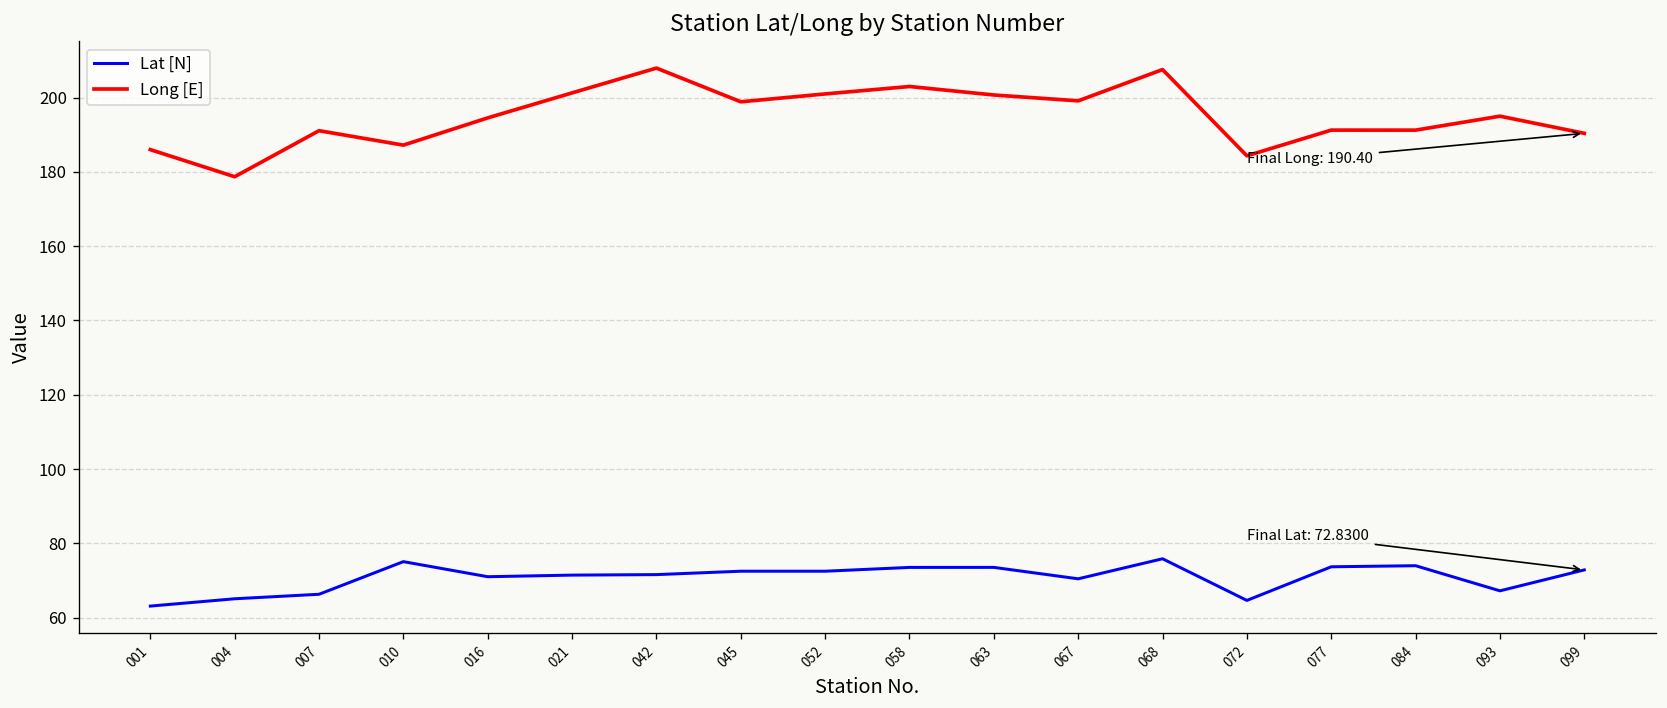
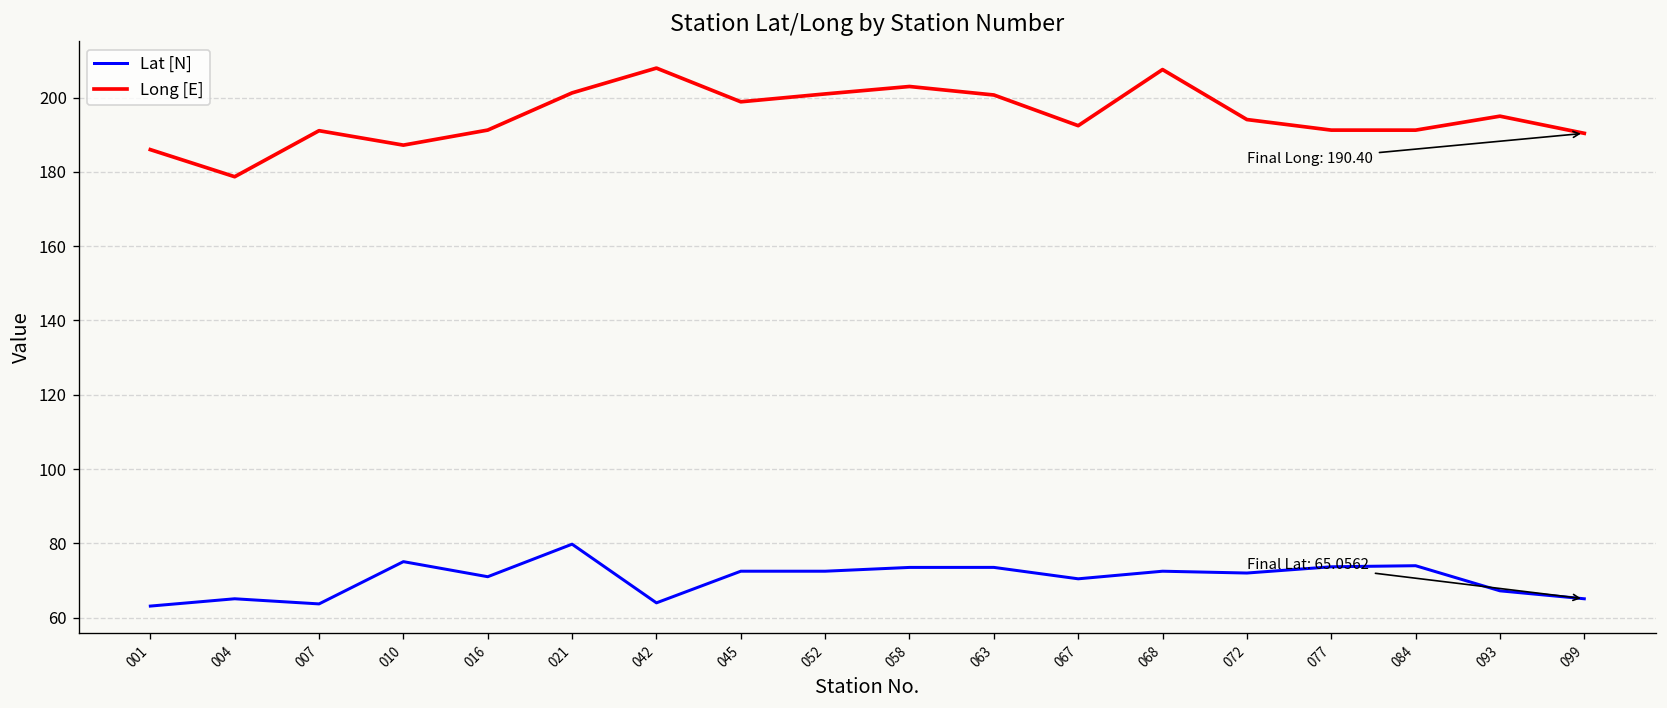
Lat [N], 007: 66 -> 64
Long [E], 016: 195 -> 191
Lat [N], 021: 71 -> 80
Lat [N], 042: 72 -> 64
Long [E], 067: 199 -> 192
Lat [N], 068: 76 -> 72
Lat [N], 072: 65 -> 72
Long [E], 072: 184 -> 194
Lat [N], 099: 72.8300 -> 65.0562
